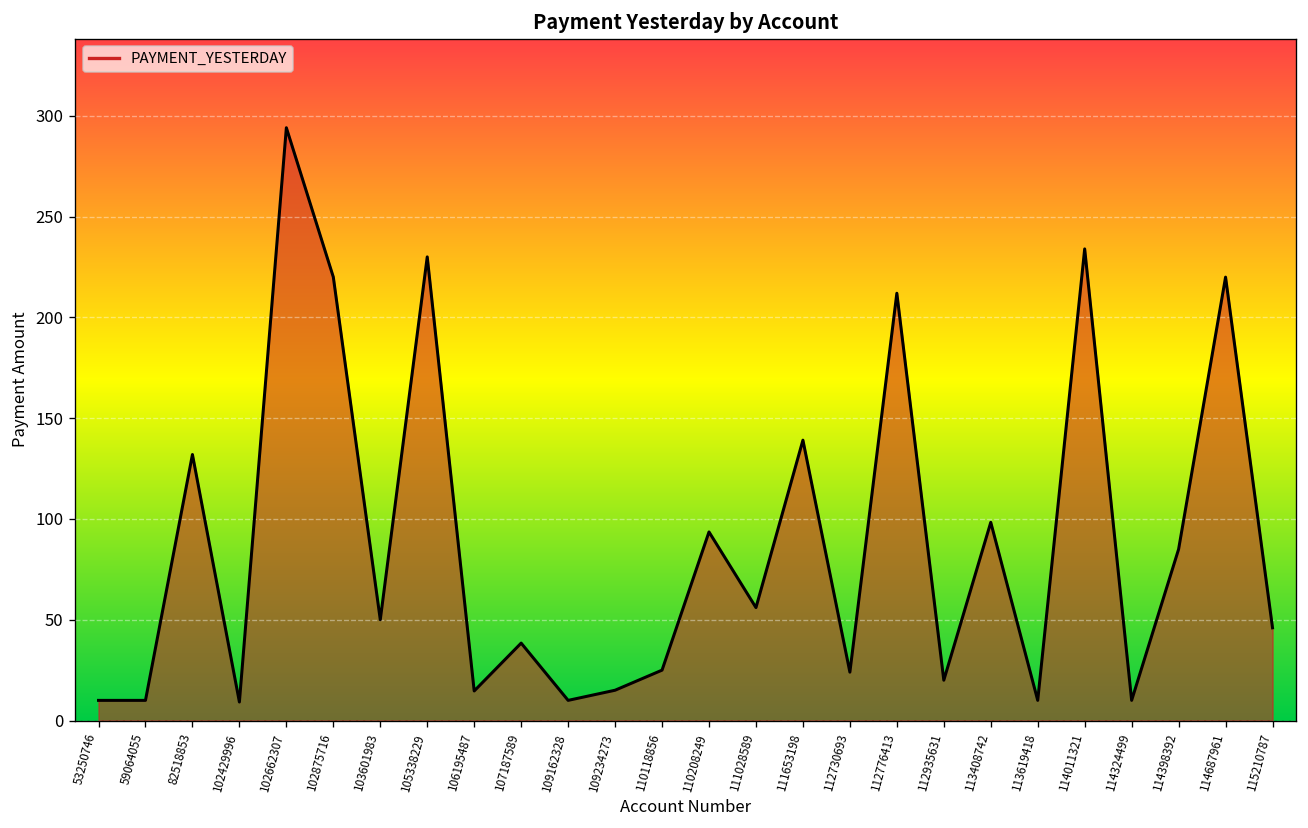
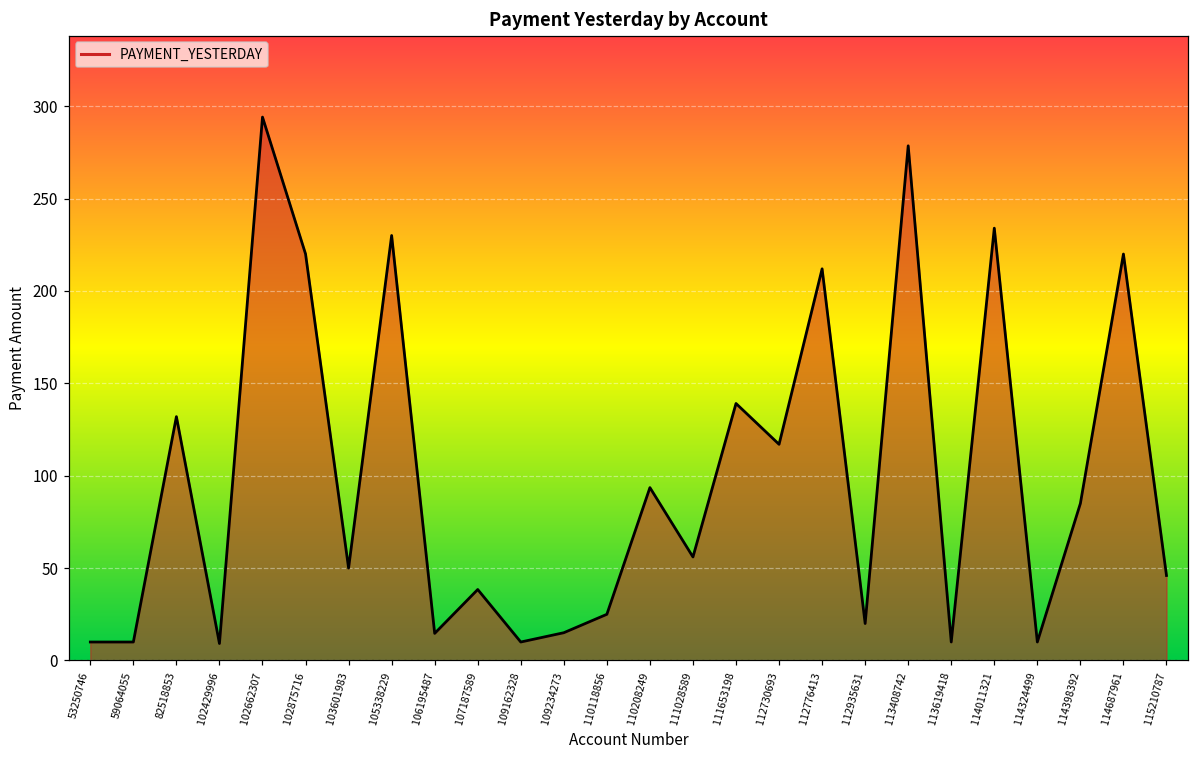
112730693: 24 -> 117
113408742: 98 -> 279
